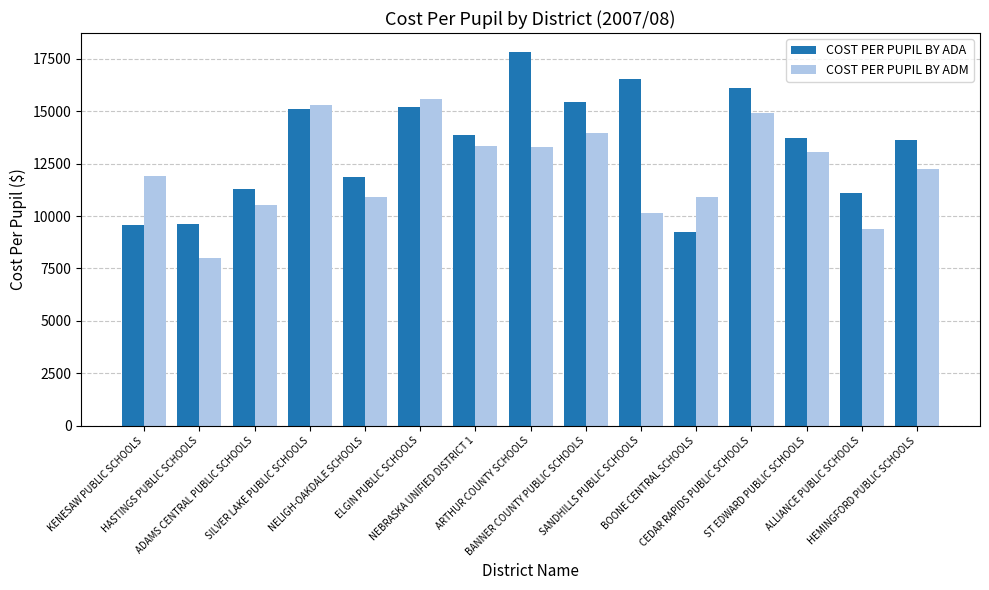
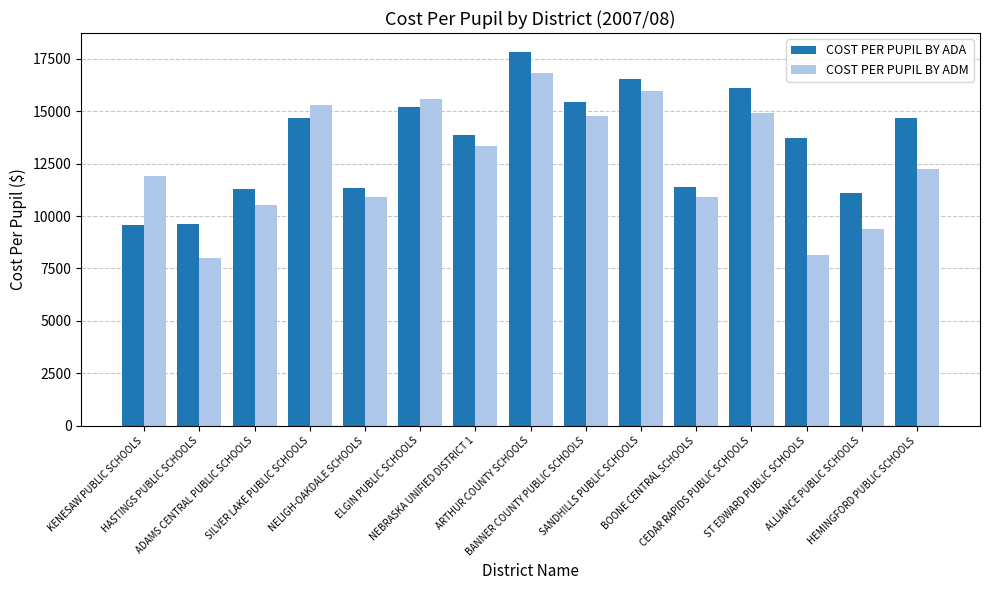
COST PER PUPIL BY ADA, SILVER LAKE PUBLIC SCHOOLS: 15100 -> 14700
COST PER PUPIL BY ADA, NELIGH-OAKDALE SCHOOLS: 11900 -> 11400
COST PER PUPIL BY ADM, ARTHUR COUNTY SCHOOLS: 13300 -> 16800
COST PER PUPIL BY ADM, BANNER COUNTY PUBLIC SCHOOLS: 14000 -> 14800
COST PER PUPIL BY ADM, SANDHILLS PUBLIC SCHOOLS: 10200 -> 15900
COST PER PUPIL BY ADA, BOONE CENTRAL SCHOOLS: 9200 -> 11400
COST PER PUPIL BY ADM, ST EDWARD PUBLIC SCHOOLS: 13000 -> 8100
COST PER PUPIL BY ADA, HEMINGFORD PUBLIC SCHOOLS: 13600 -> 14700
